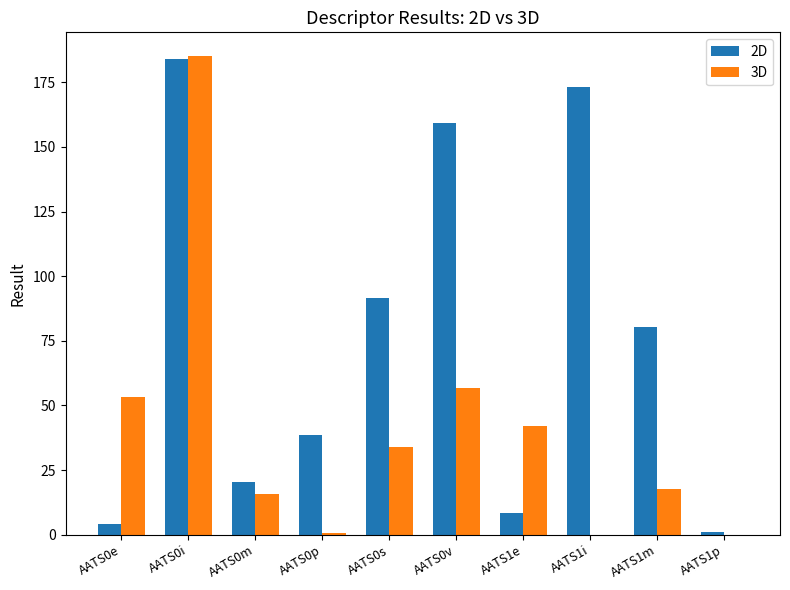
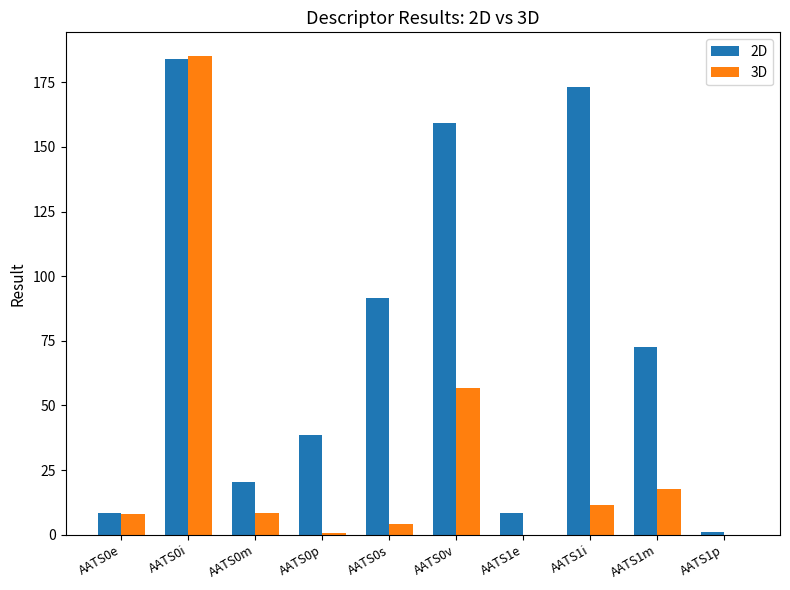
2D, AATS0e: 4 -> 9
3D, AATS0e: 53 -> 8
3D, AATS0m: 16 -> 9
3D, AATS0s: 34 -> 4
3D, AATS1e: 42 -> 0
3D, AATS1i: 0 -> 11
2D, AATS1m: 80 -> 72
